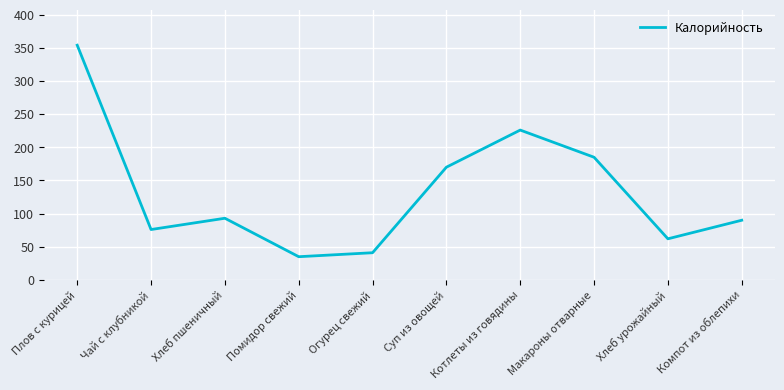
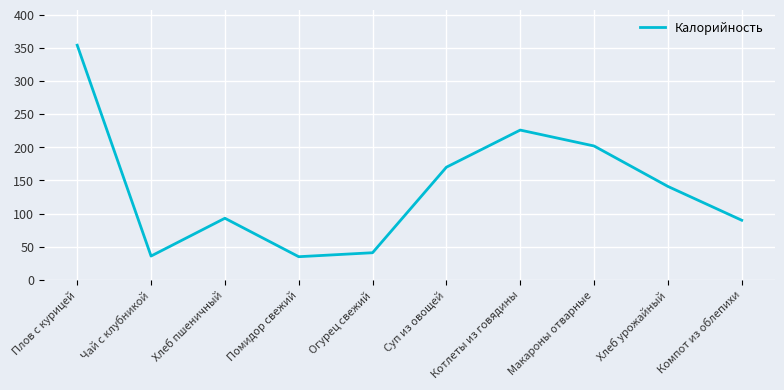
Чай с клубникой: 80 -> 40
Макароны отварные: 190 -> 200
Хлеб урожайный: 60 -> 140
